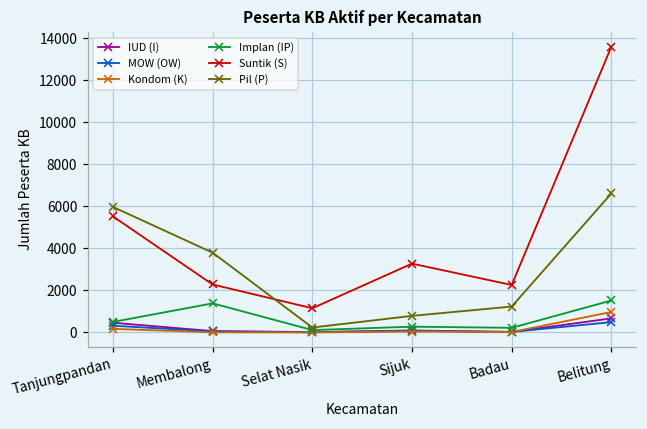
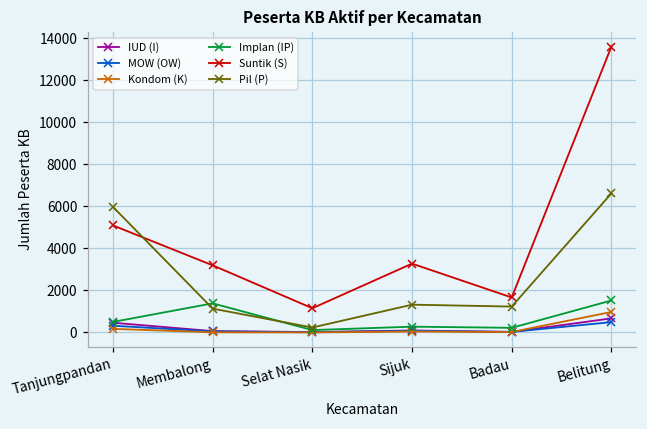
Suntik (S), Tanjungpandan: 5500 -> 5100
Suntik (S), Membalong: 2300 -> 3200
Pil (P), Membalong: 3800 -> 1100
Pil (P), Sijuk: 800 -> 1300
Suntik (S), Badau: 2300 -> 1700
